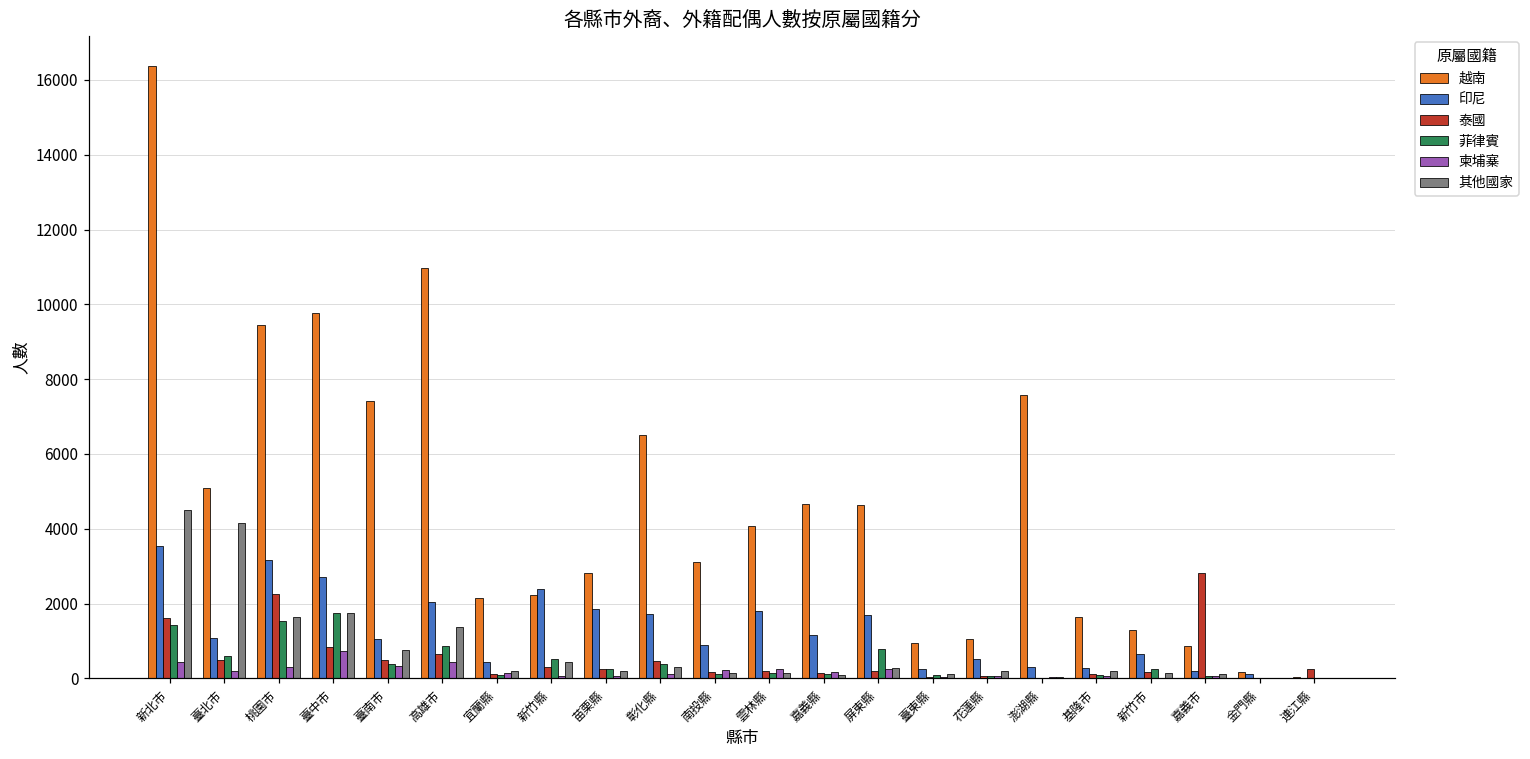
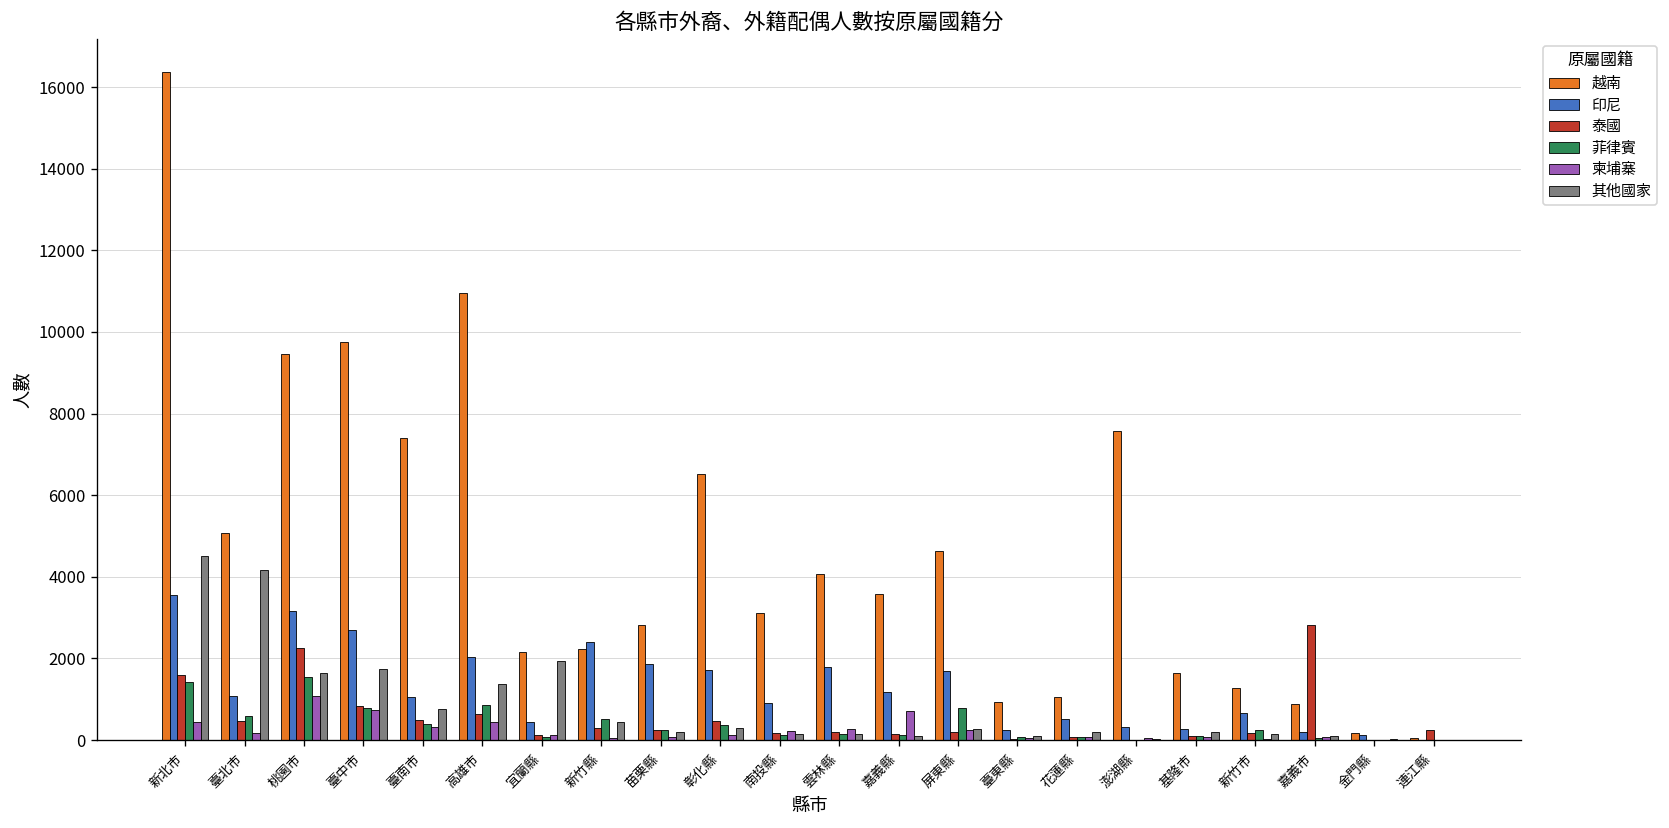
柬埔寨, 桃園市: 300 -> 1100
菲律賓, 臺中市: 1800 -> 800
其他國家, 宜蘭縣: 200 -> 1900
越南, 嘉義縣: 4700 -> 3600
柬埔寨, 嘉義縣: 200 -> 700
